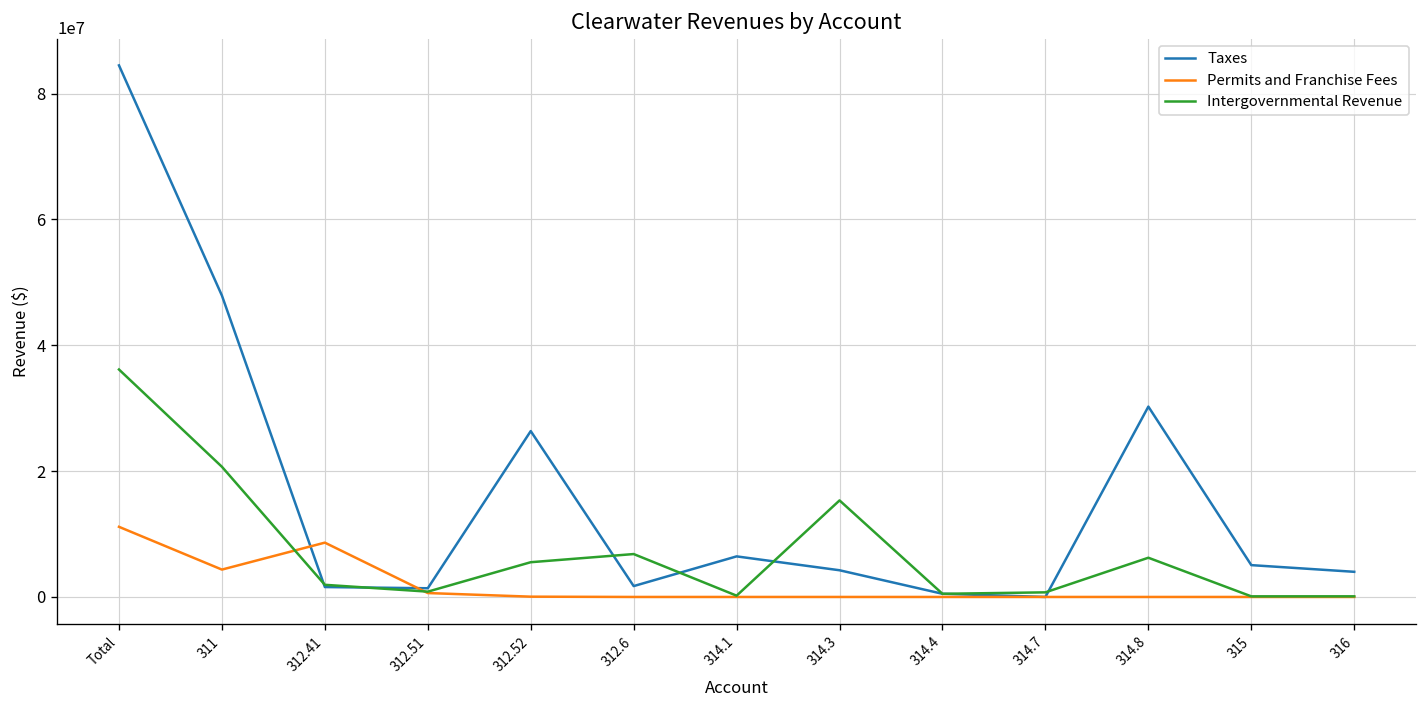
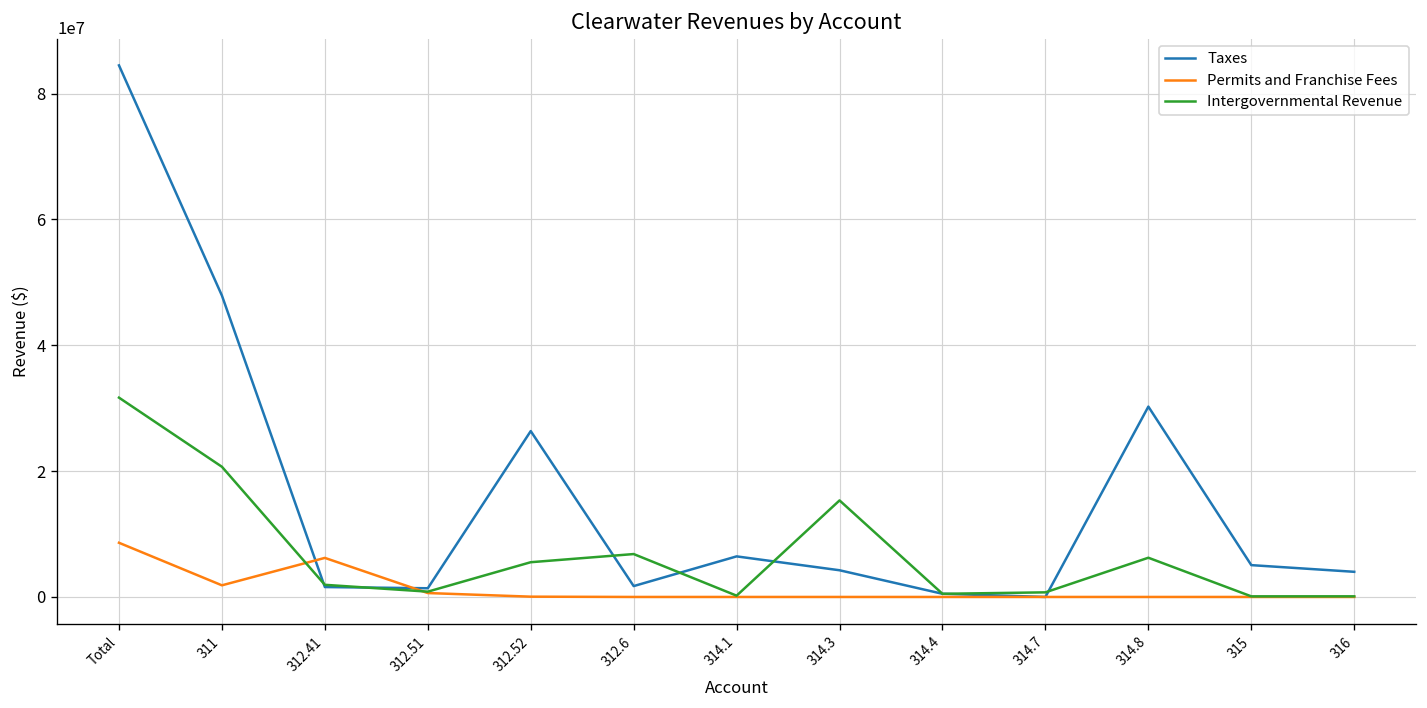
Permits and Franchise Fees, Total: 11000000 -> 9000000
Intergovernmental Revenue, Total: 36000000 -> 32000000
Permits and Franchise Fees, 311: 4000000 -> 2000000
Permits and Franchise Fees, 312.41: 9000000 -> 6000000
